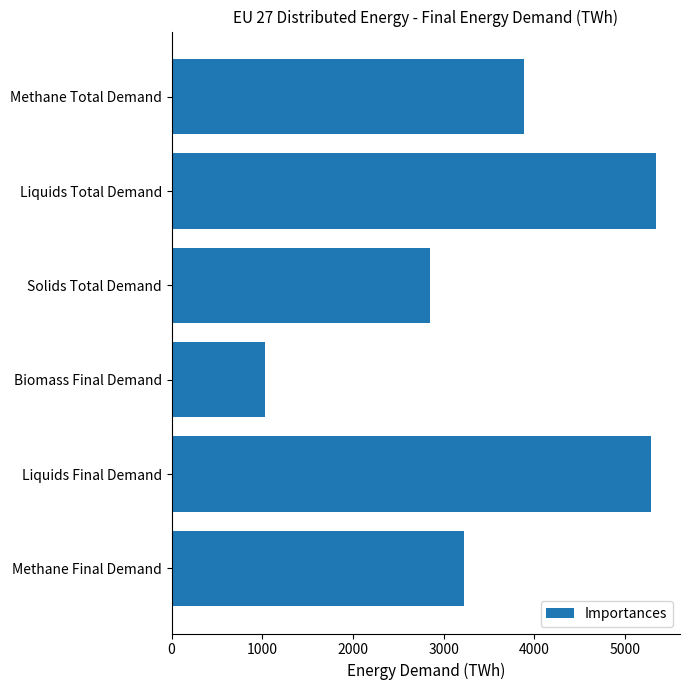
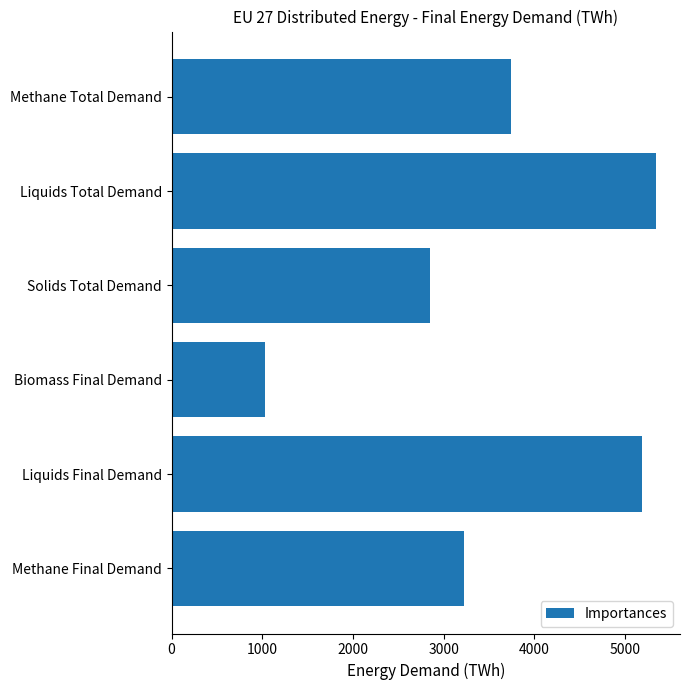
Methane Total Demand: 3900 -> 3700
Liquids Final Demand: 5300 -> 5200
